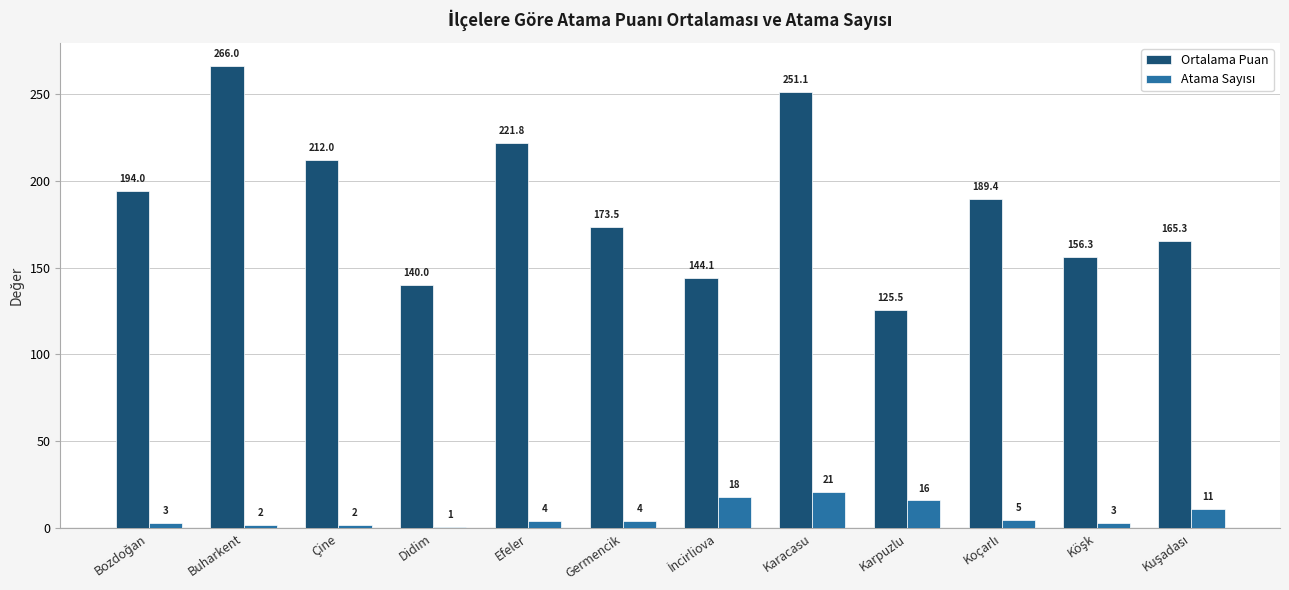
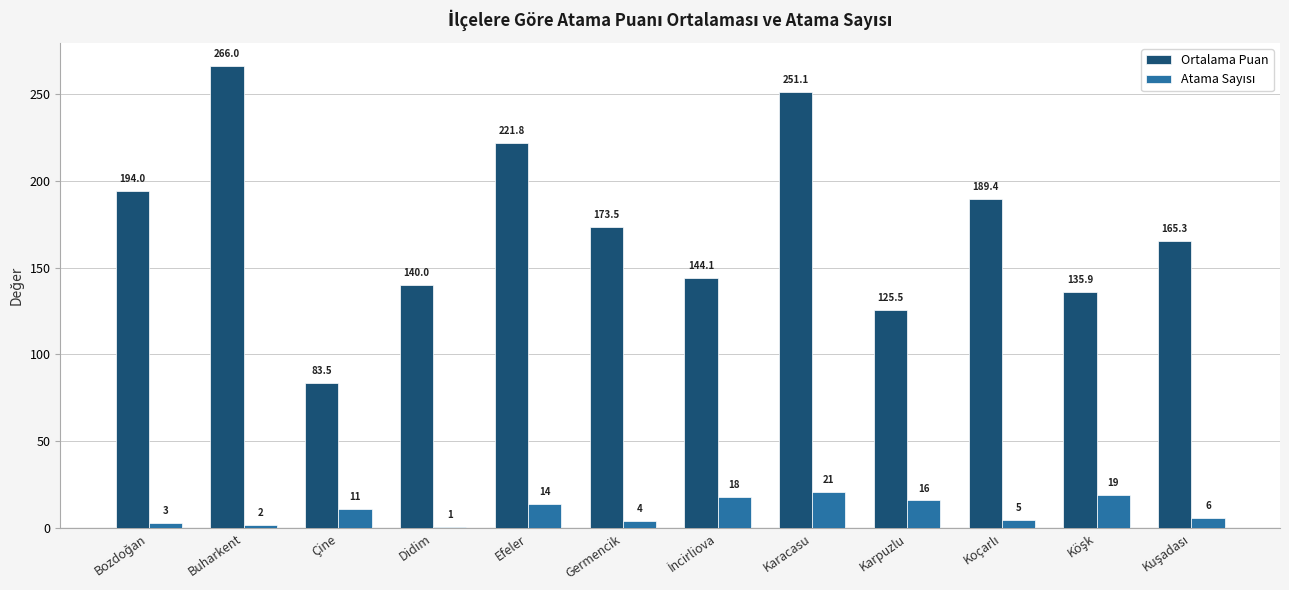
Ortalama Puan, Çine: 212.0 -> 83.5
Atama Sayısı, Çine: 2 -> 11
Atama Sayısı, Efeler: 4 -> 14
Ortalama Puan, Köşk: 156.3 -> 135.9
Atama Sayısı, Köşk: 3 -> 19
Atama Sayısı, Kuşadası: 11 -> 6
